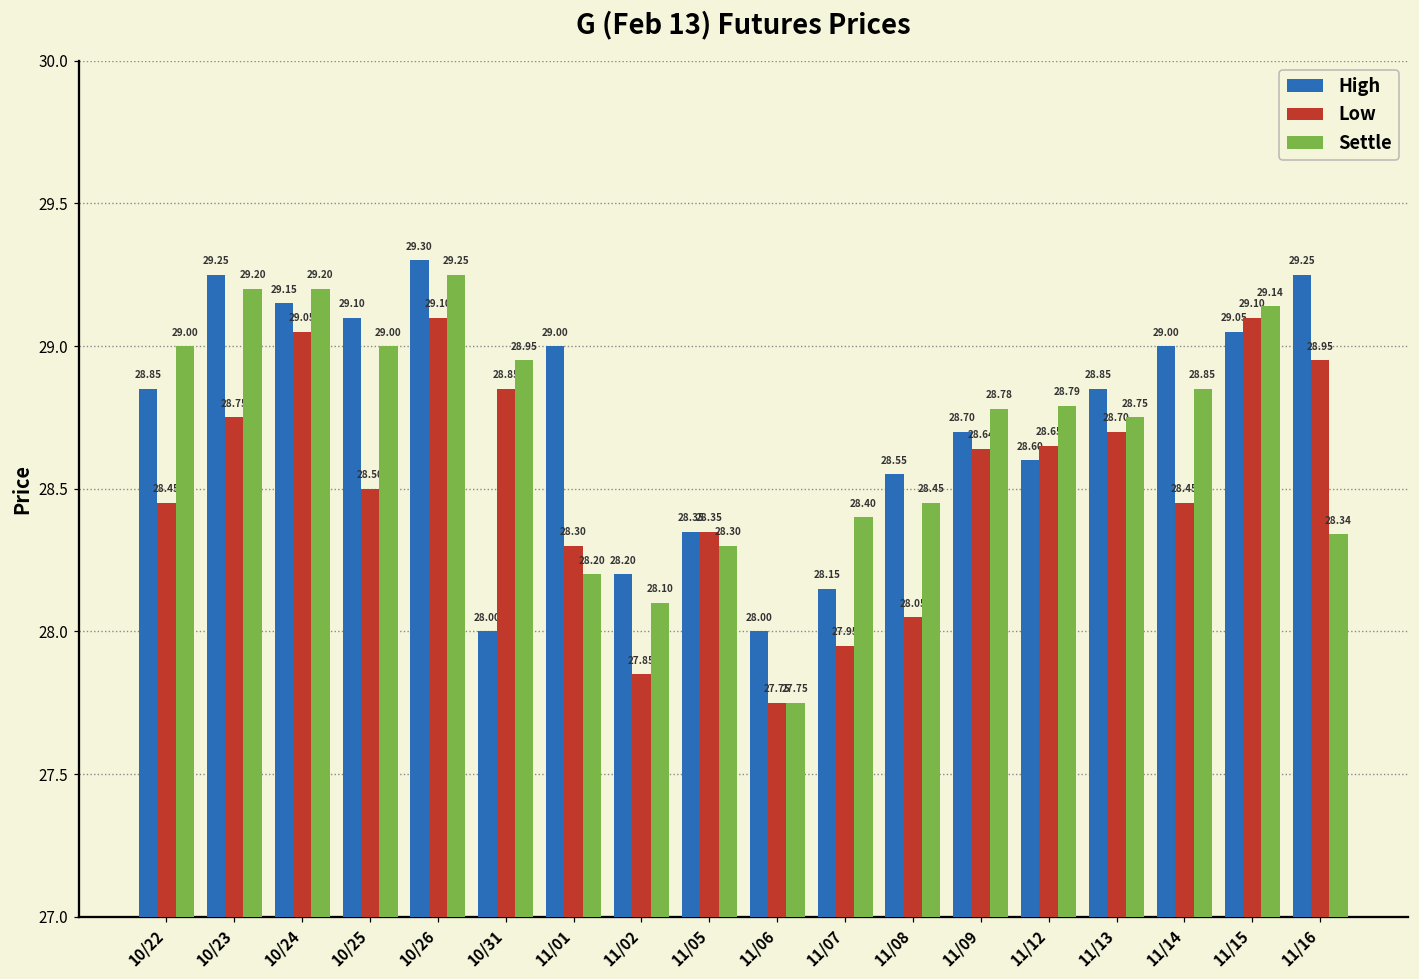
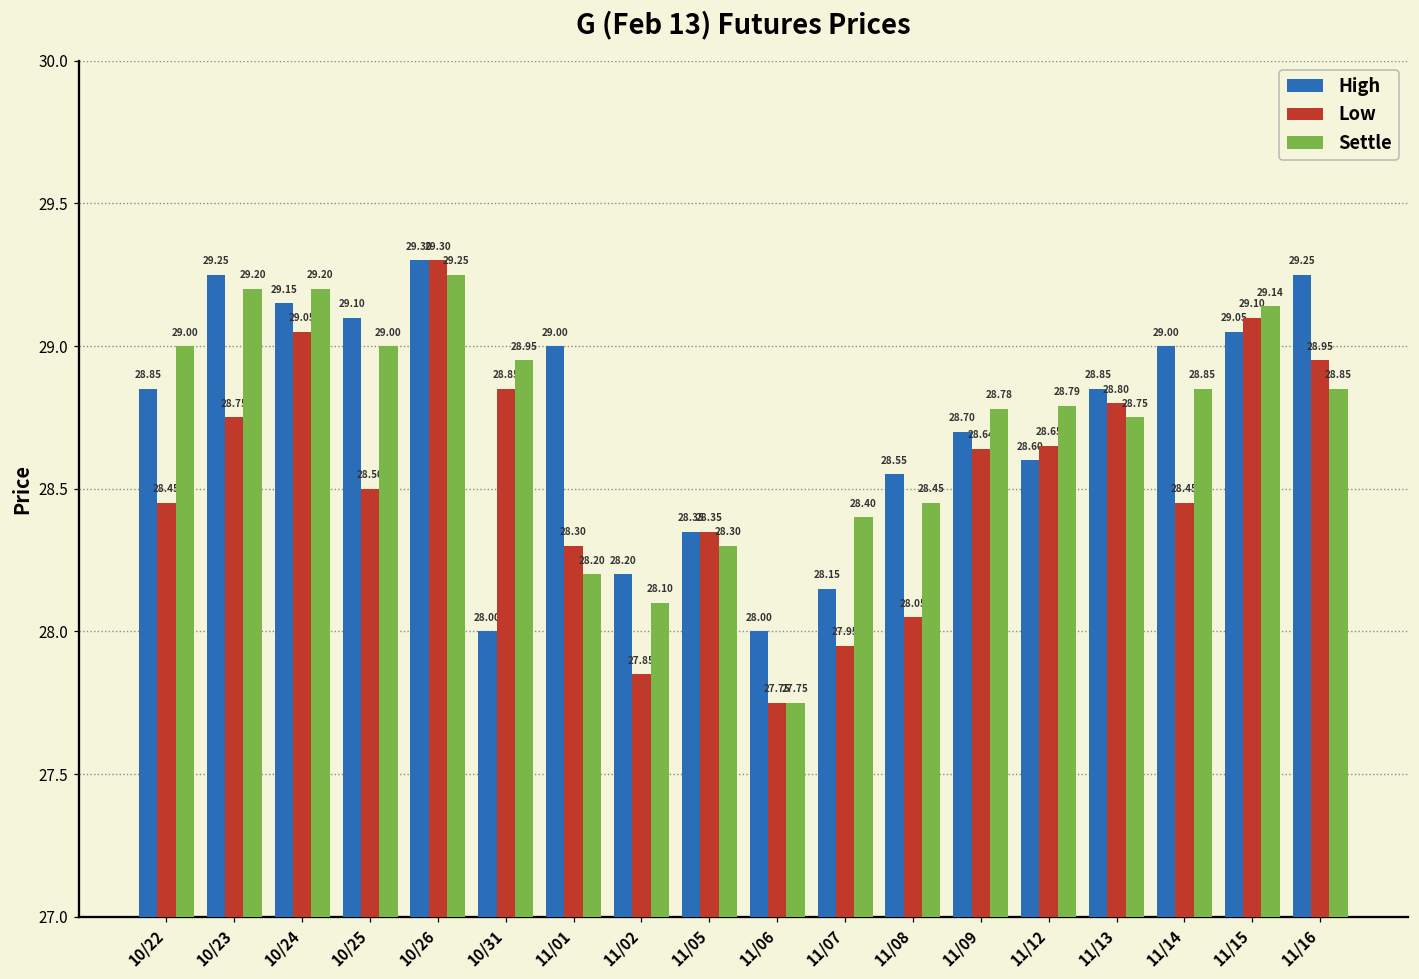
Low, 10/26: 29.10 -> 29.30
Low, 11/13: 28.70 -> 28.80
Settle, 11/16: 28.34 -> 28.85
